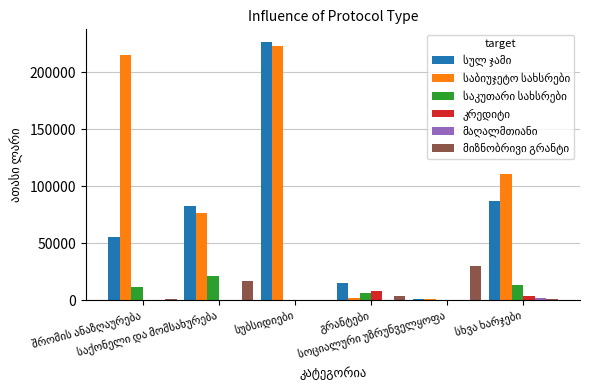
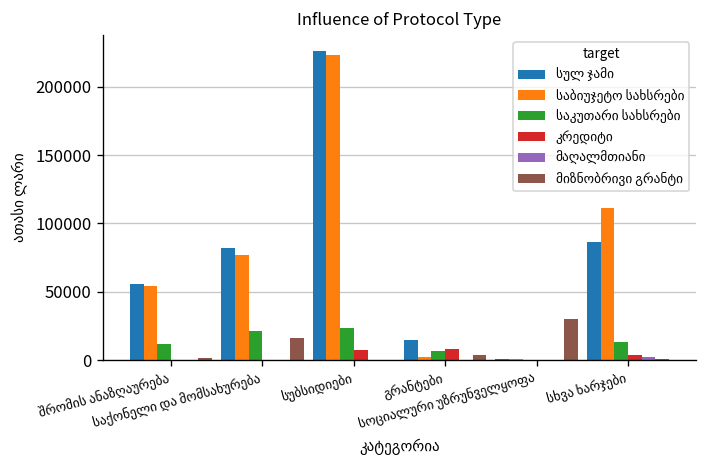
საბიუჯეტო სახსრები, შრომის ანაზღაურება: 215000 -> 54000
საკუთარი სახსრები, სუბსიდიები: 0 -> 23000
კრედიტი, სუბსიდიები: 0 -> 7000
